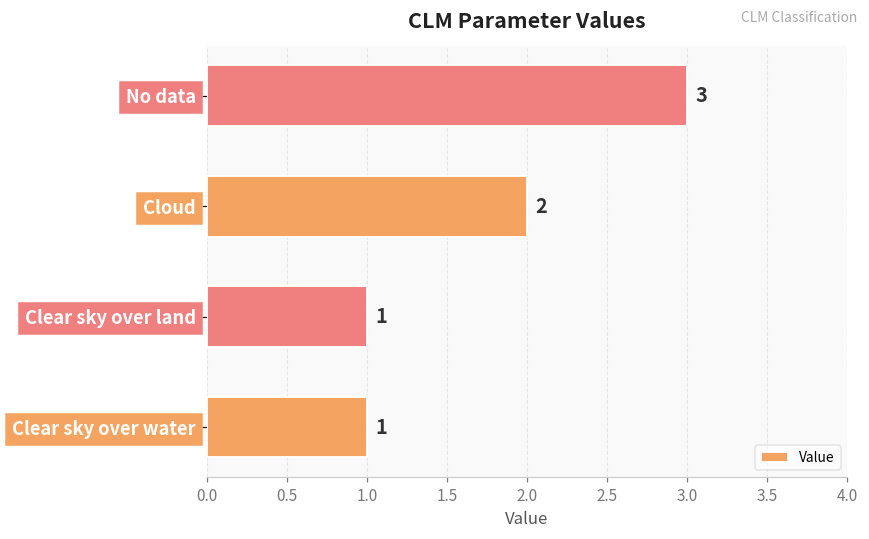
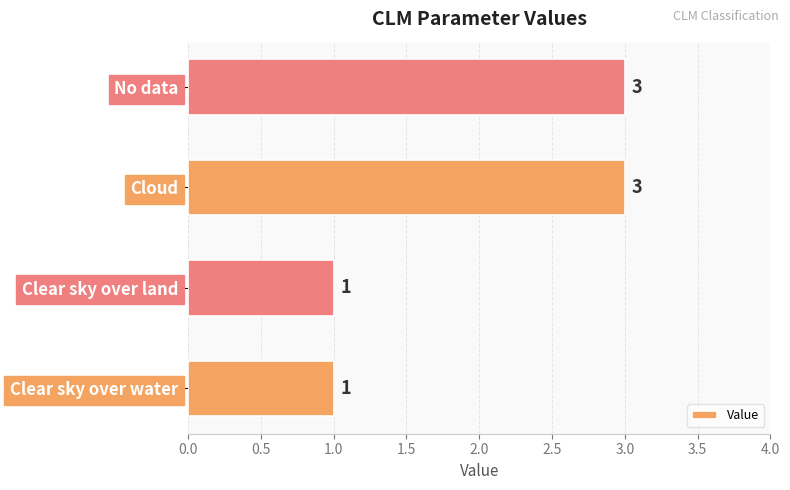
Cloud: 2 -> 3
